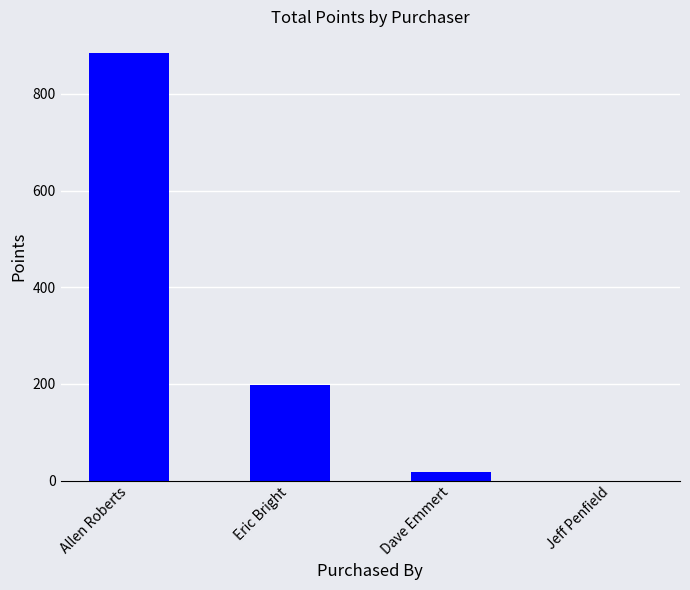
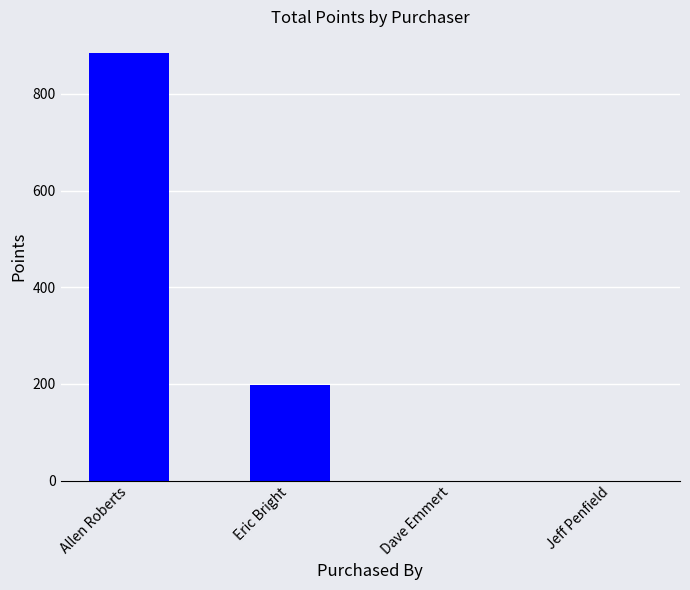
Dave Emmert: 20 -> 0
